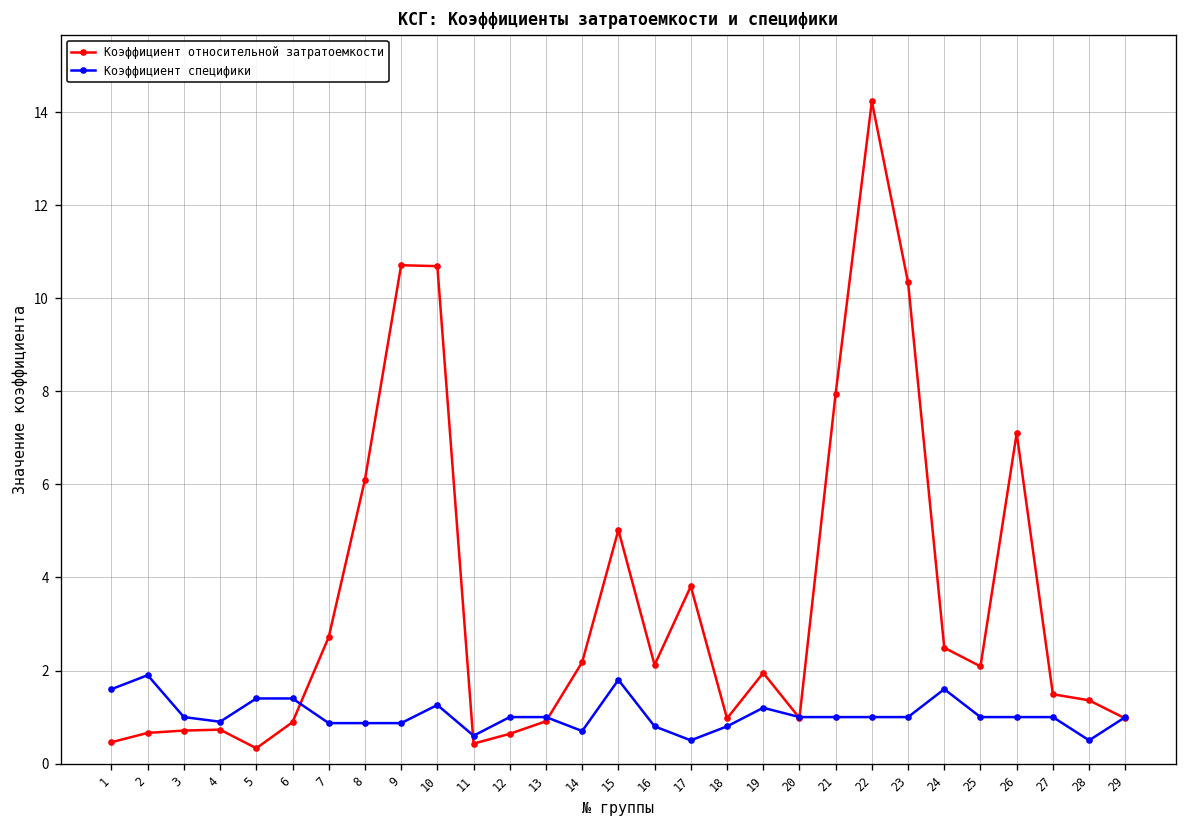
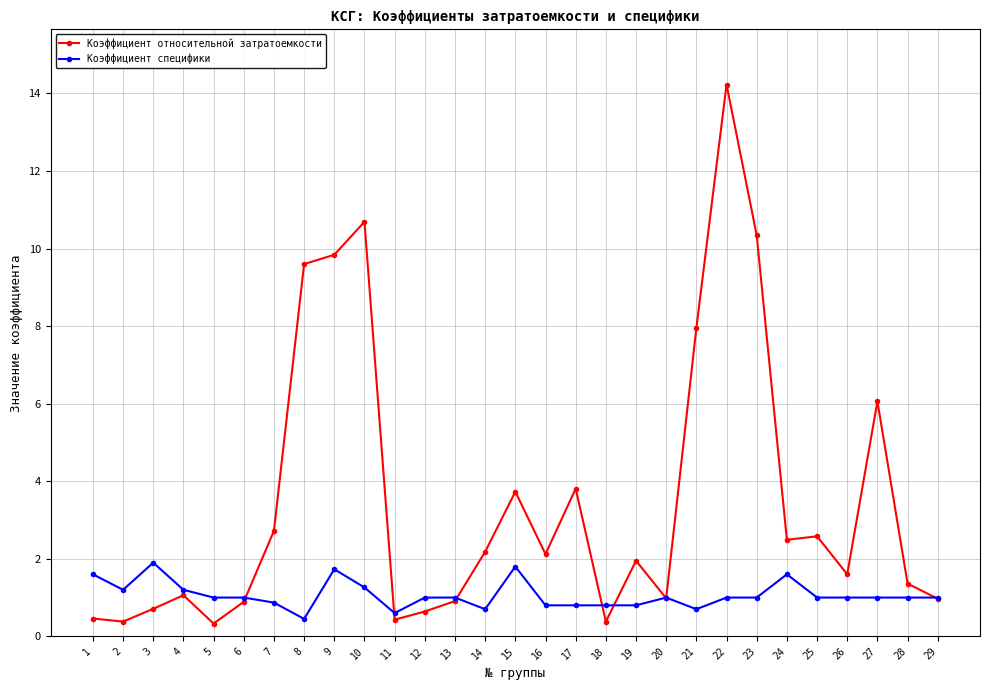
Коэффициент относительной затратоемкости, 2: 0.7 -> 0.4
Коэффициент специфики, 2: 1.9 -> 1.2
Коэффициент специфики, 3: 1.0 -> 1.9
Коэффициент относительной затратоемкости, 4: 0.7 -> 1.1
Коэффициент специфики, 4: 0.9 -> 1.2
Коэффициент специфики, 5: 1.4 -> 1.0
Коэффициент специфики, 6: 1.4 -> 1.0
Коэффициент относительной затратоемкости, 8: 6.1 -> 9.6
Коэффициент специфики, 8: 0.9 -> 0.5
Коэффициент относительной затратоемкости, 9: 10.7 -> 9.8
Коэффициент специфики, 9: 0.9 -> 1.7
Коэффициент относительной затратоемкости, 15: 5.0 -> 3.7
Коэффициент специфики, 17: 0.5 -> 0.8
Коэффициент относительной затратоемкости, 18: 1.0 -> 0.4
Коэффициент специфики, 19: 1.2 -> 0.8
Коэффициент специфики, 21: 1.0 -> 0.7
Коэффициент относительной затратоемкости, 25: 2.1 -> 2.6
Коэффициент относительной затратоемкости, 26: 7.1 -> 1.6
Коэффициент относительной затратоемкости, 27: 1.5 -> 6.1
Коэффициент специфики, 28: 0.5 -> 1.0
